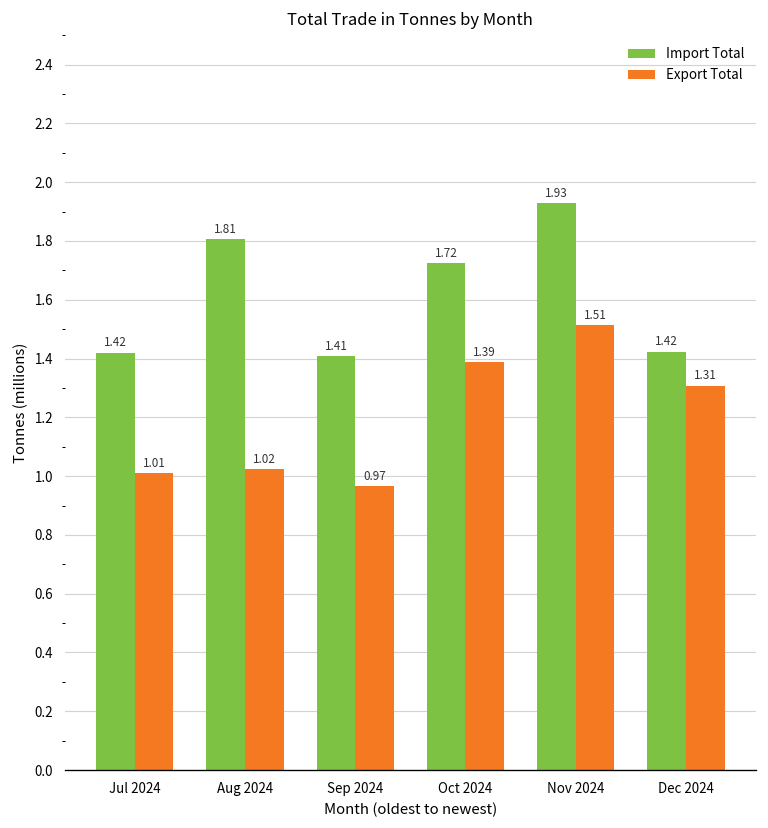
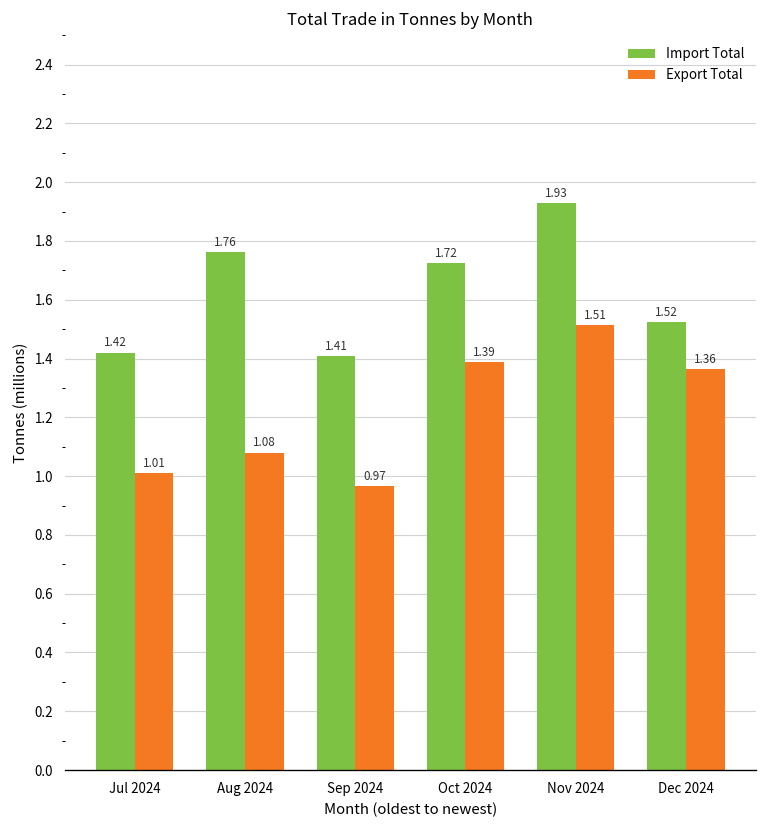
Import Total, Aug 2024: 1.81 -> 1.76
Export Total, Aug 2024: 1.02 -> 1.08
Import Total, Dec 2024: 1.42 -> 1.52
Export Total, Dec 2024: 1.31 -> 1.36
